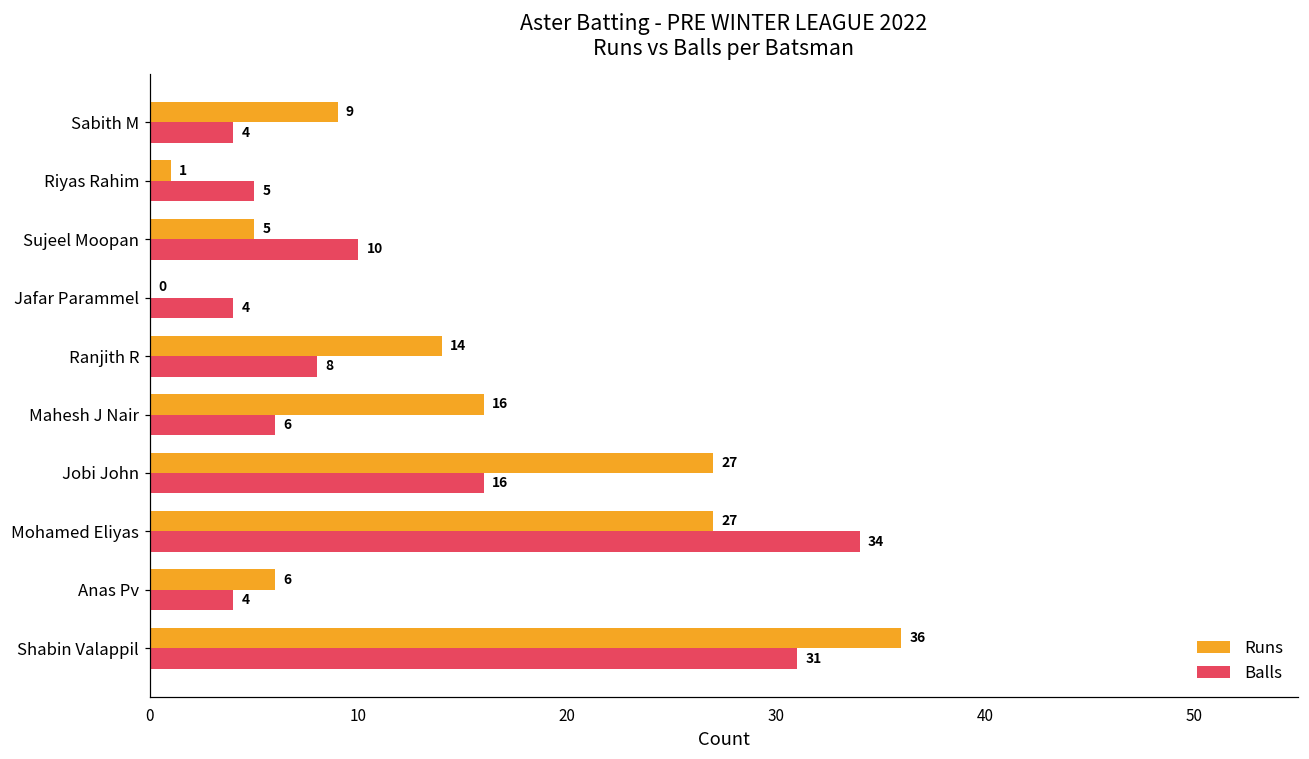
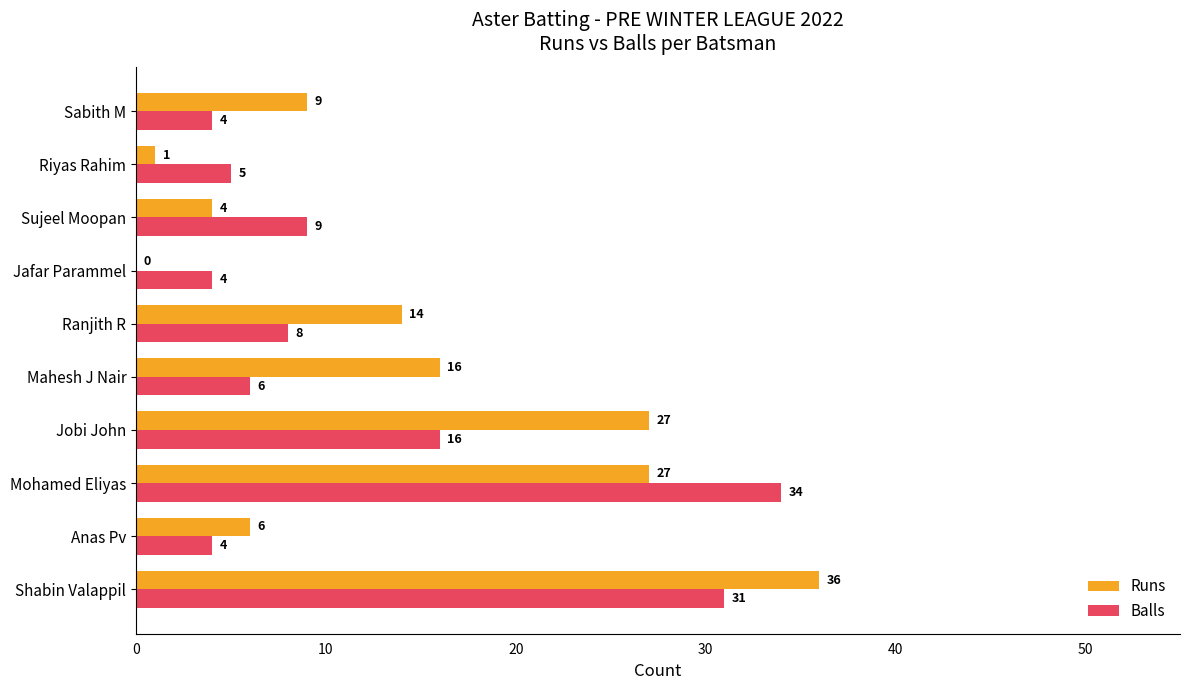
Runs, Sujeel Moopan: 5 -> 4
Balls, Sujeel Moopan: 10 -> 9
